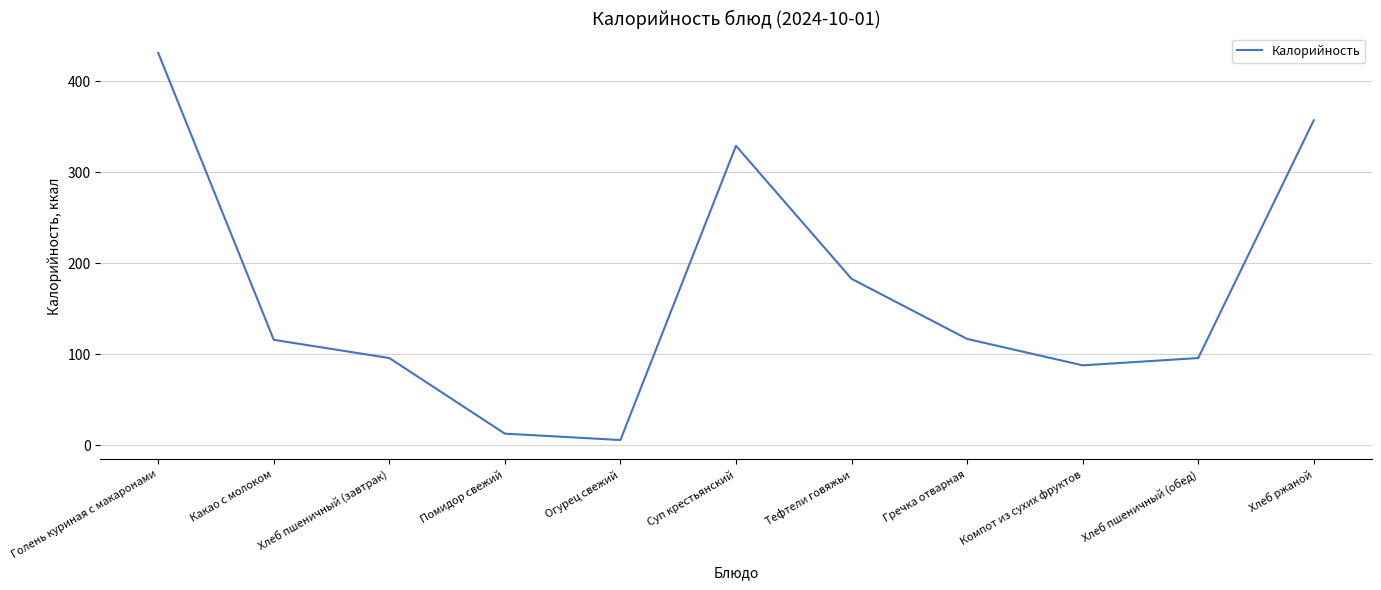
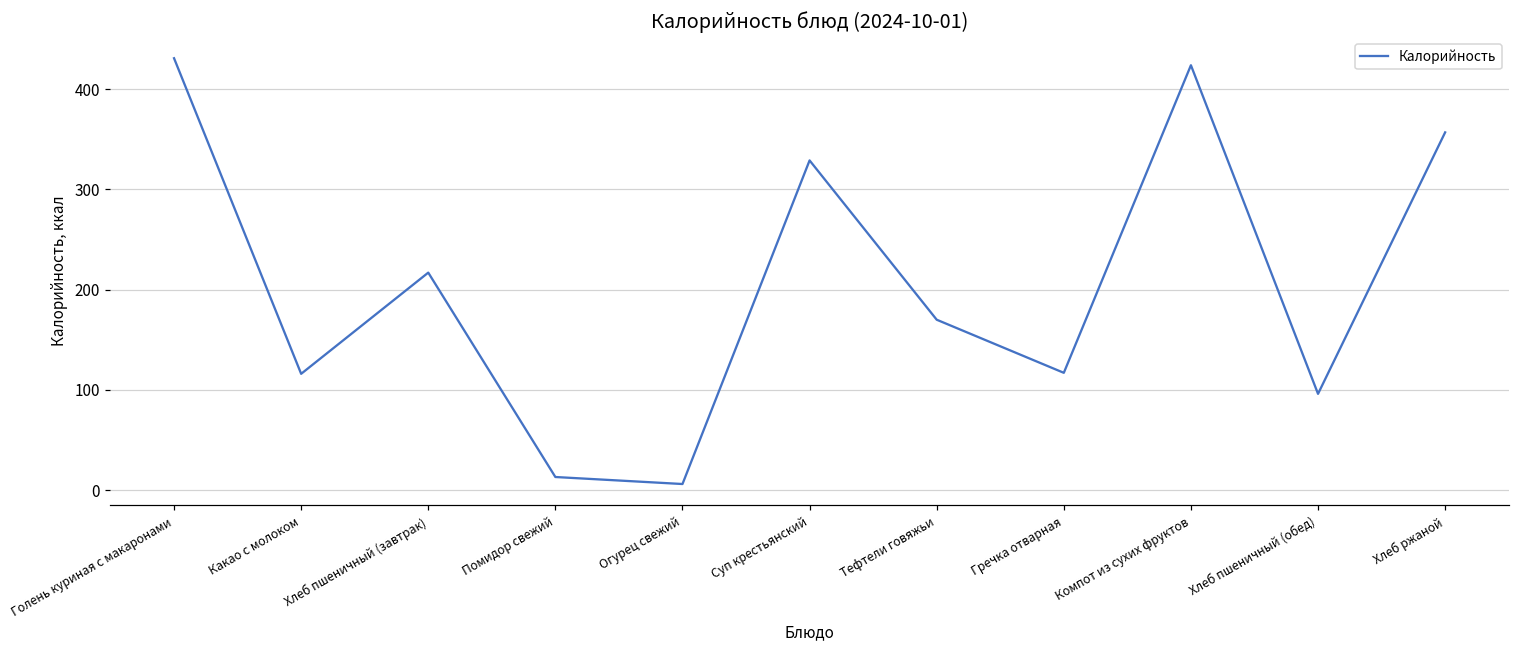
Хлеб пшеничный (завтрак): 100 -> 220
Тефтели говяжьи: 180 -> 170
Компот из сухих фруктов: 90 -> 420
